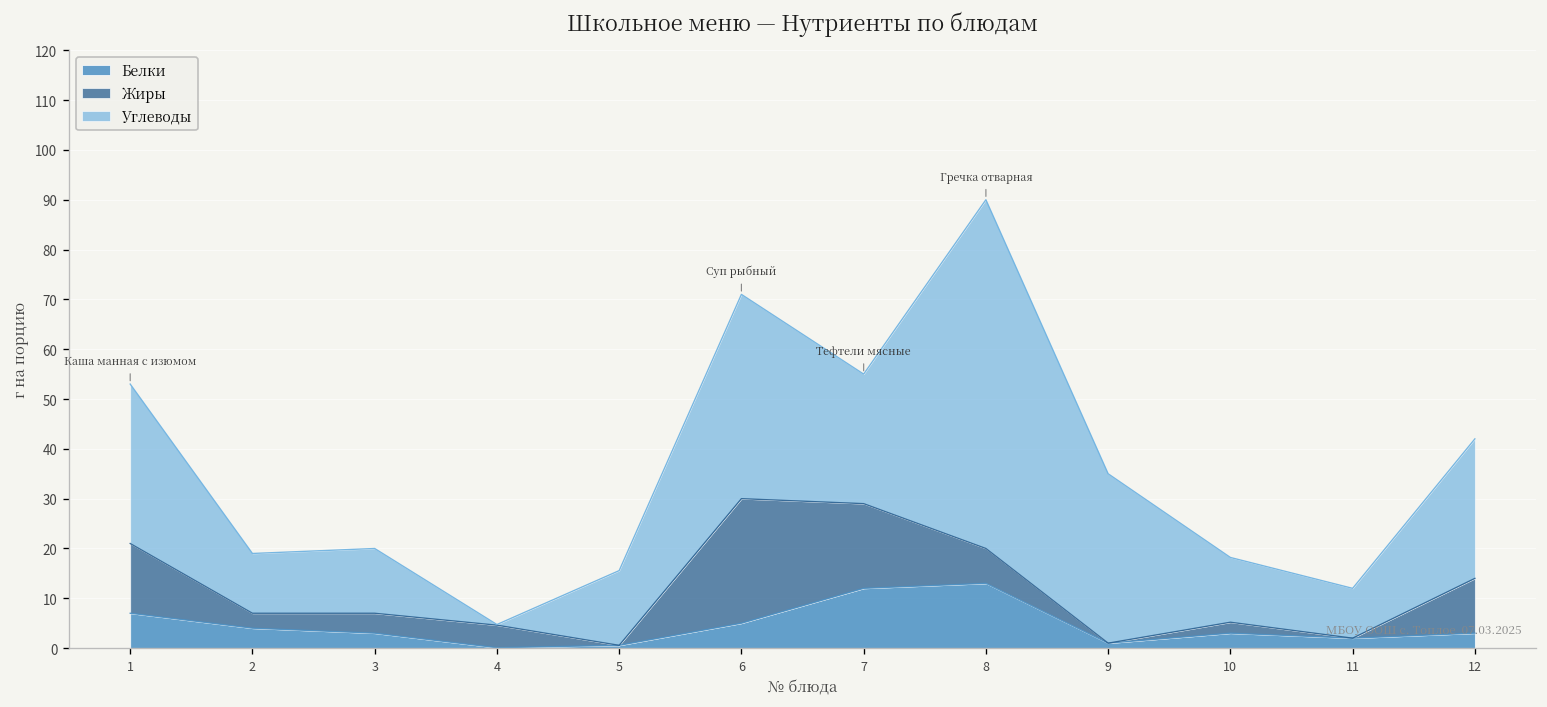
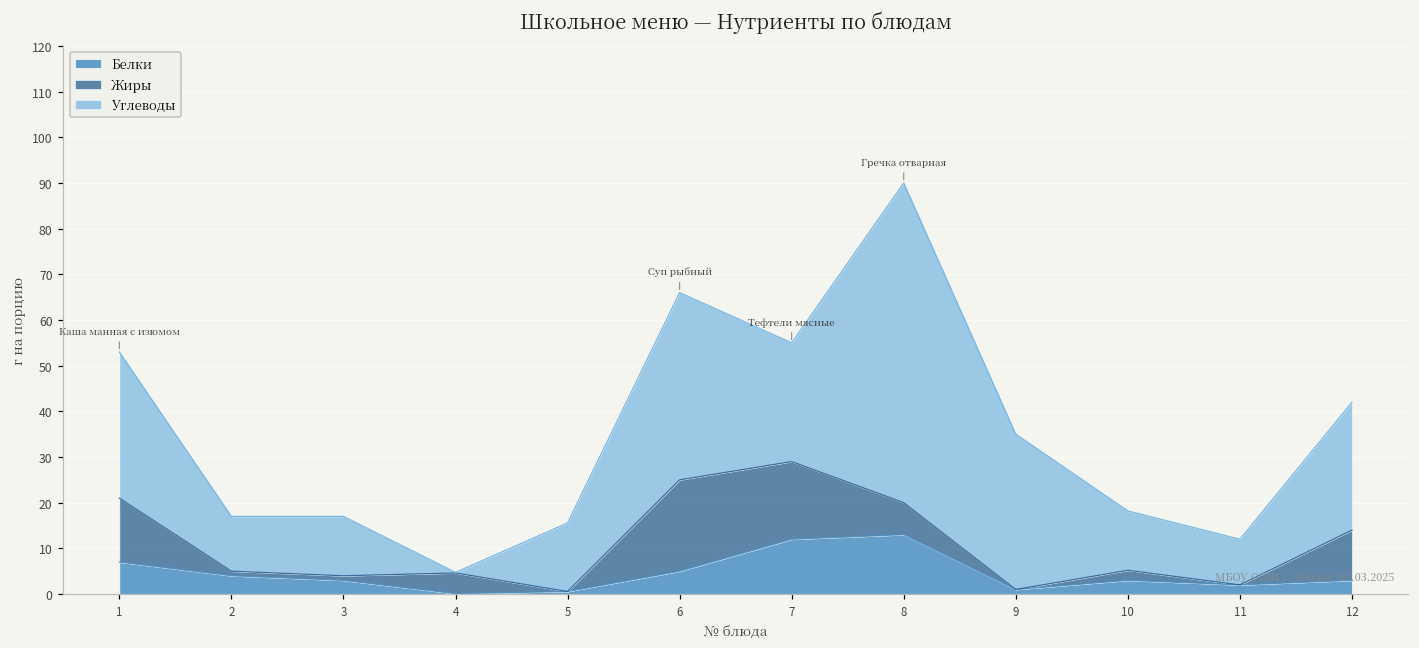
Жиры, 2: 3 -> 1
Жиры, 3: 4 -> 1
Жиры, 6: 25 -> 20
